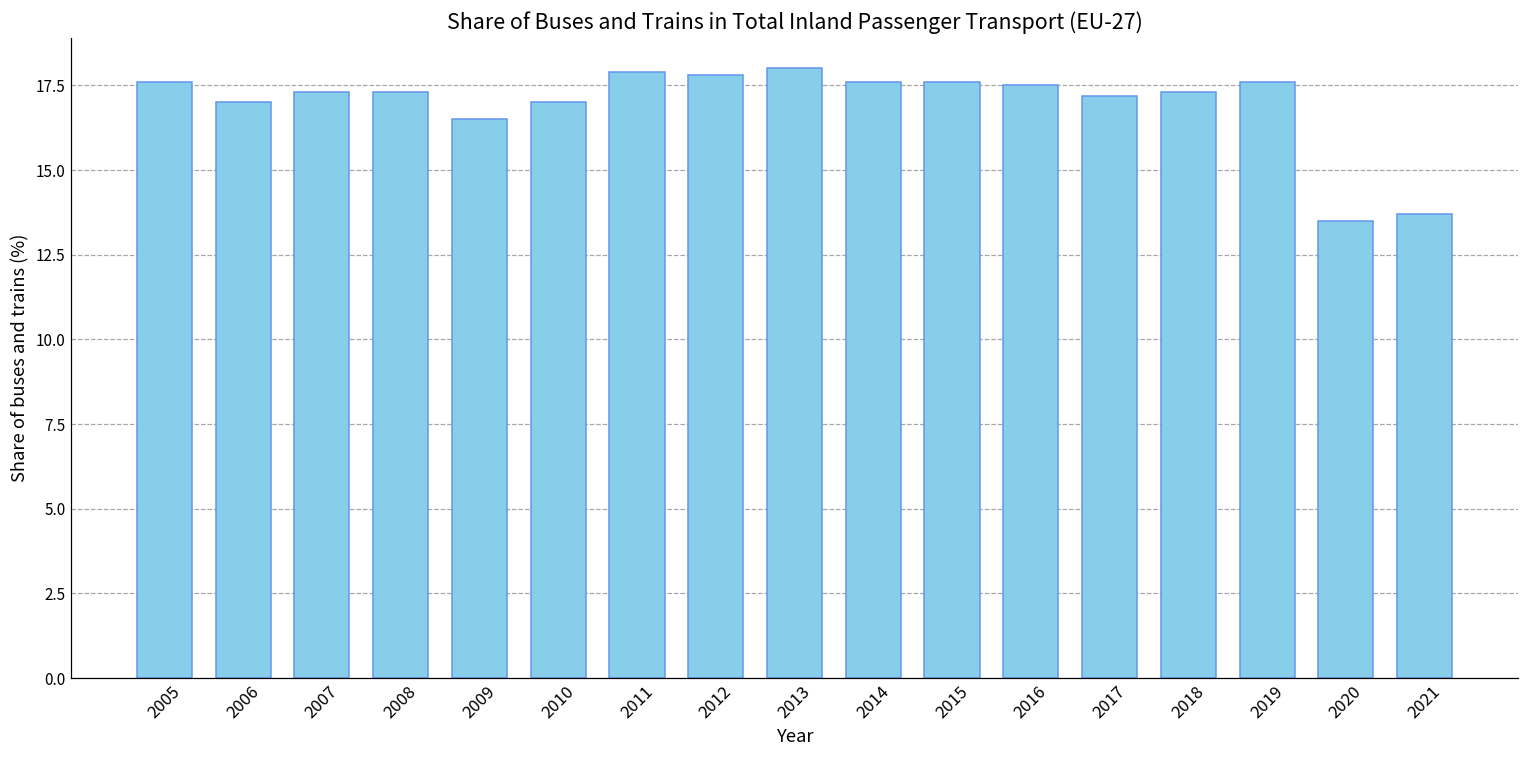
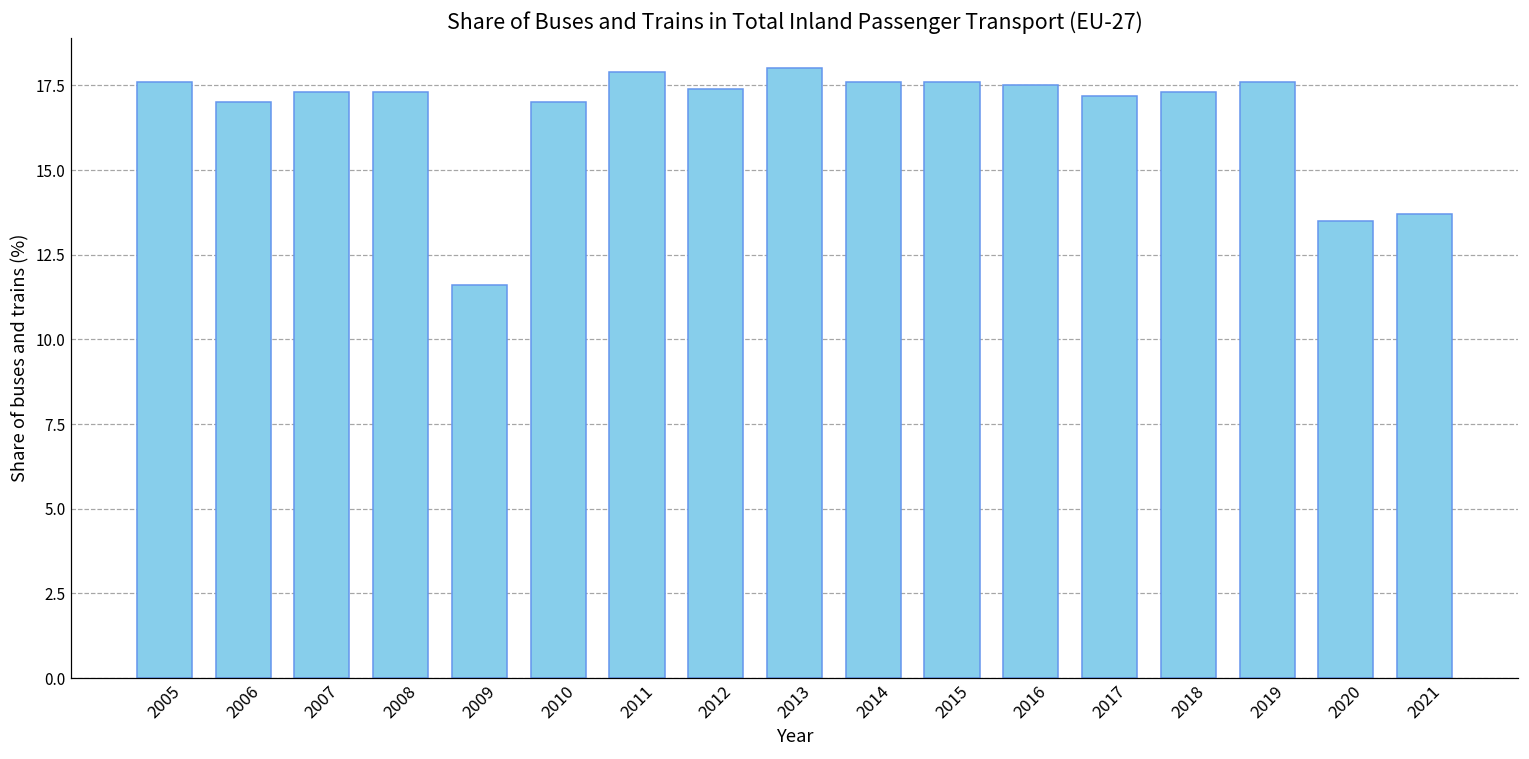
2009: 16.5 -> 11.6
2012: 17.8 -> 17.4
